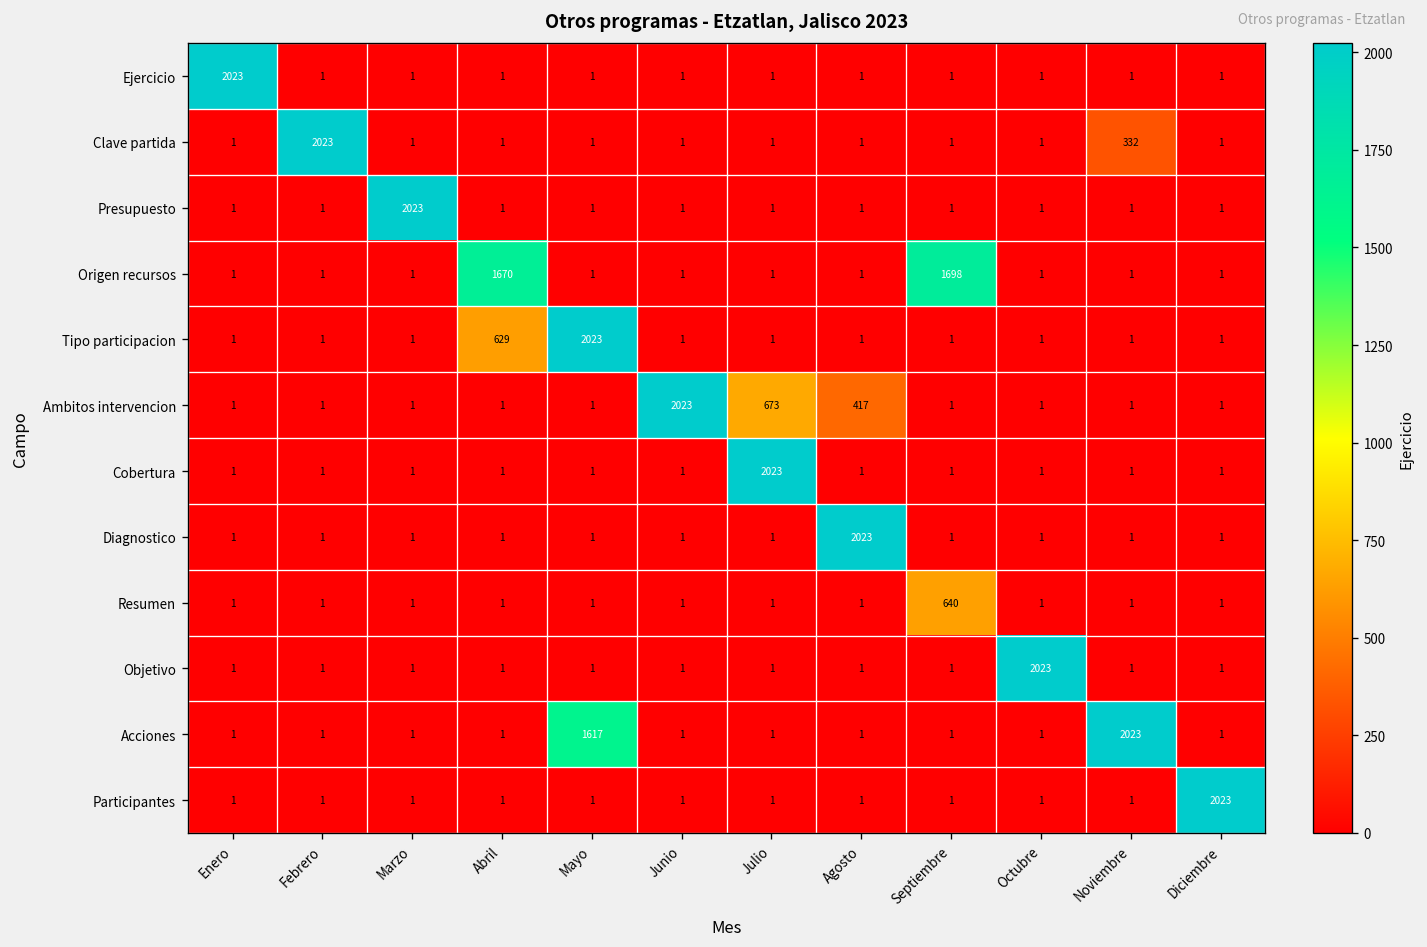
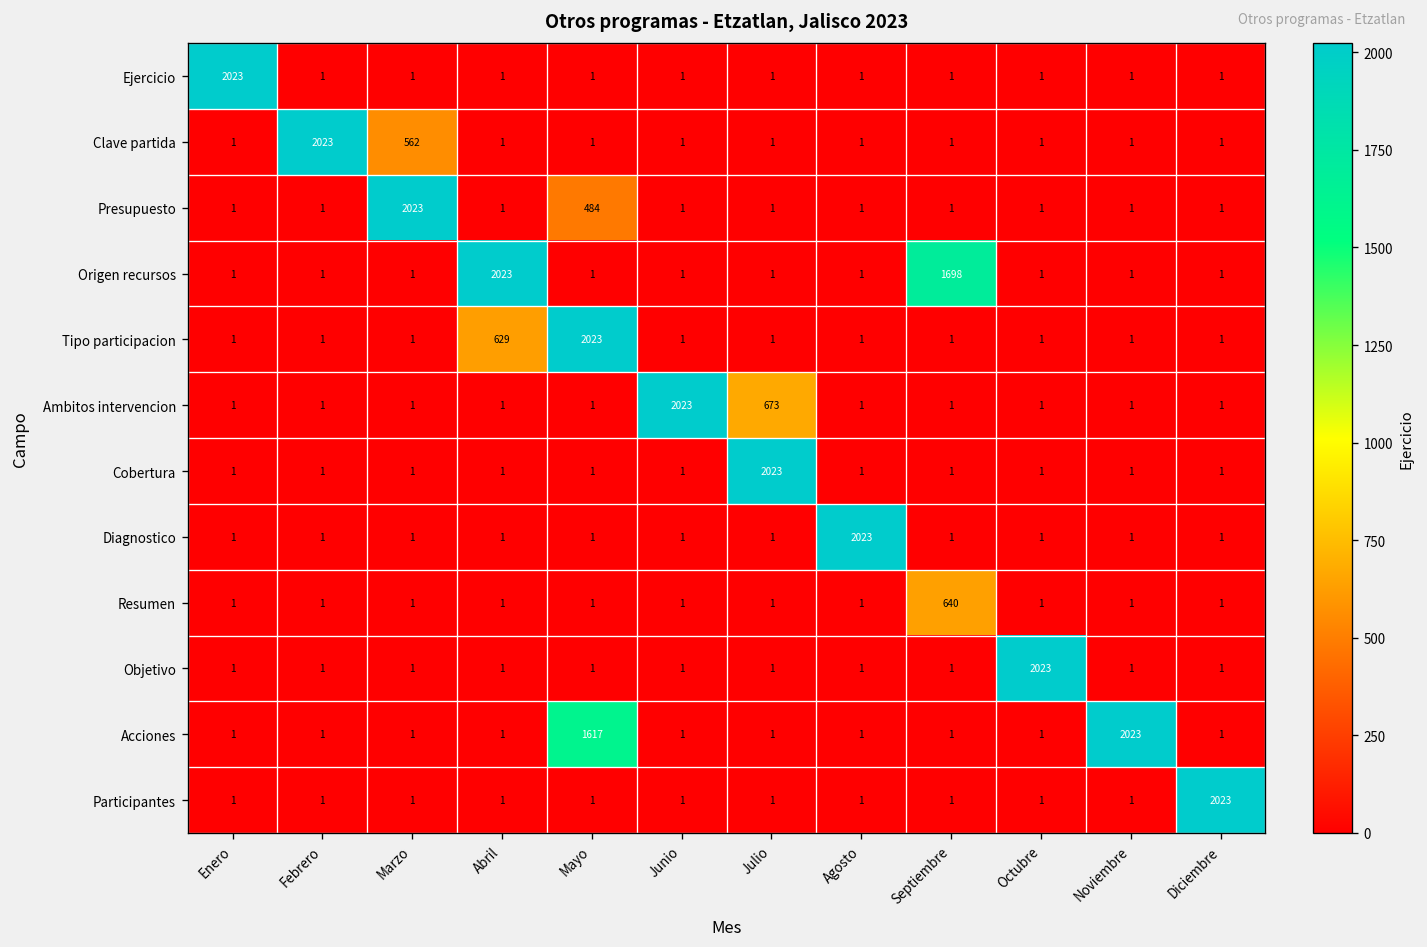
Clave partida, Marzo: 1 -> 562
Clave partida, Noviembre: 332 -> 1
Presupuesto, Mayo: 1 -> 484
Origen recursos, Abril: 1670 -> 2023
Ambitos intervencion, Agosto: 417 -> 1
